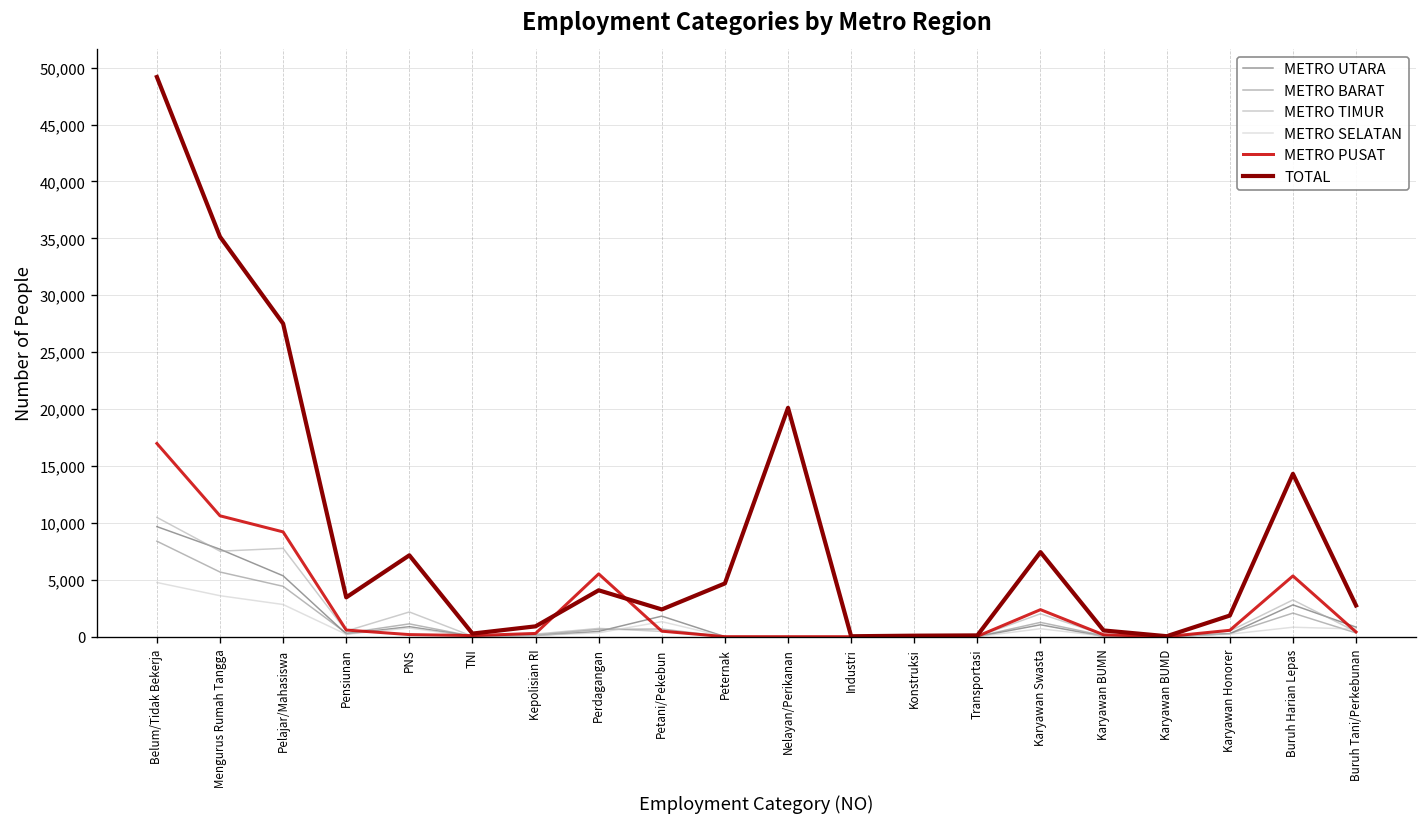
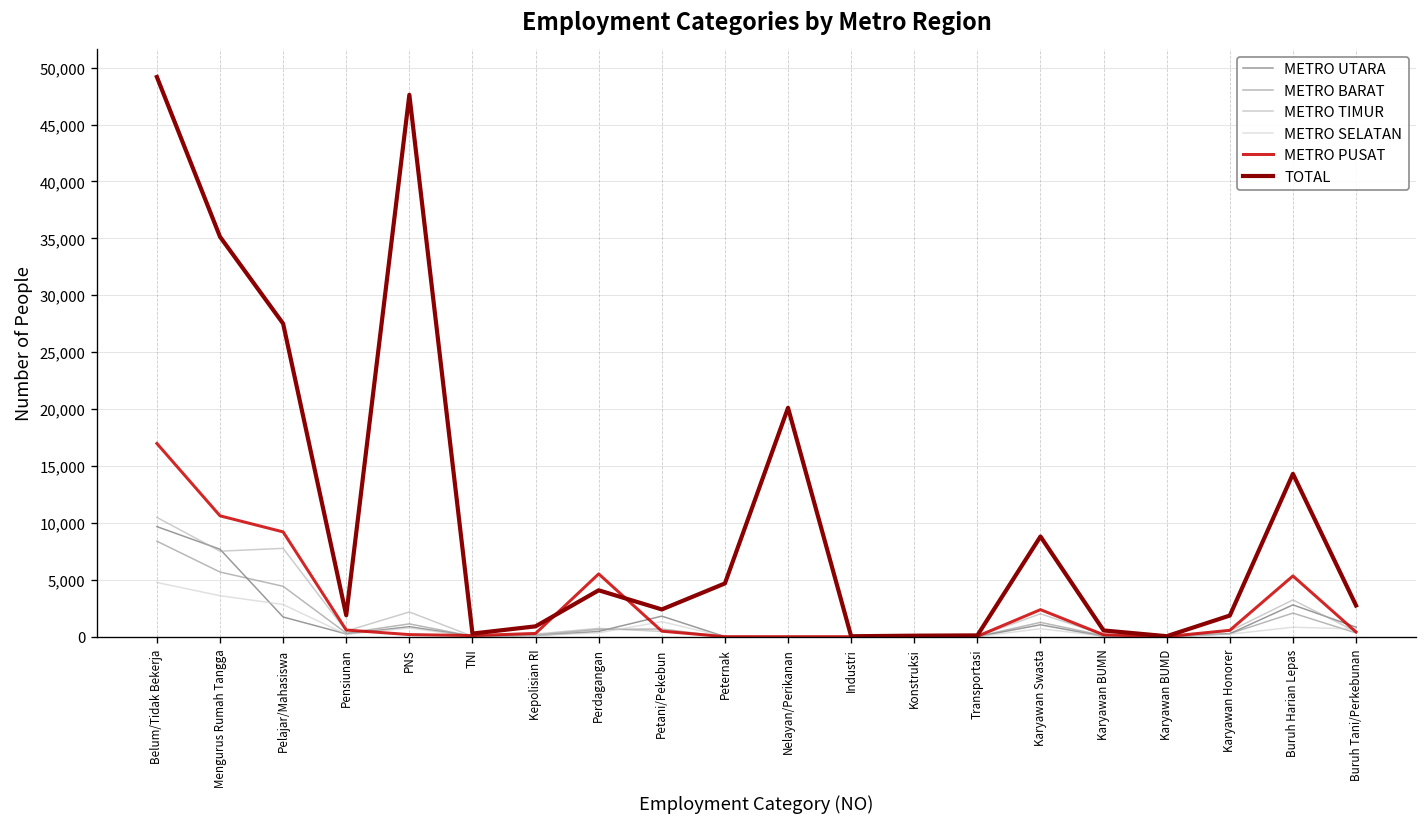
METRO UTARA, Pelajar/Mahasiswa: 5,000 -> 2,000
TOTAL, Pensiunan: 3,000 -> 2,000
TOTAL, PNS: 7,000 -> 48,000
TOTAL, Karyawan Swasta: 7,000 -> 9,000
